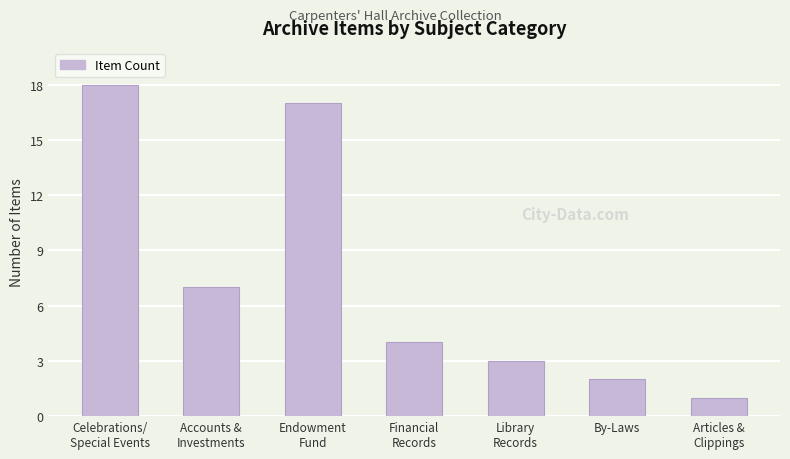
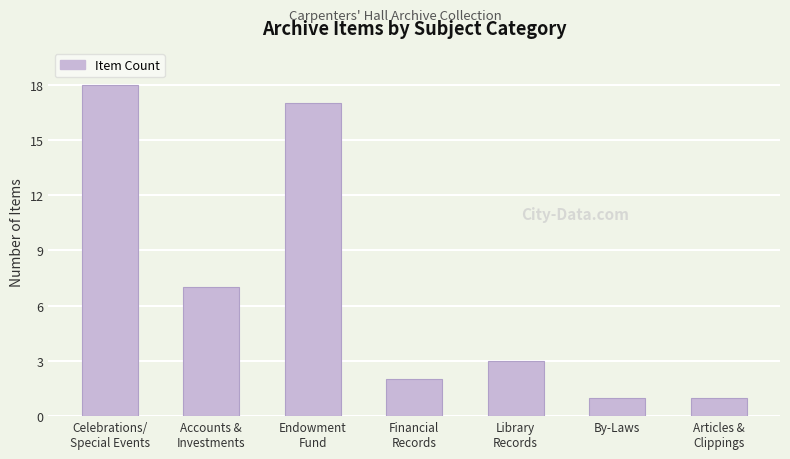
Financial Records: 4 -> 2
By-Laws: 2 -> 1
